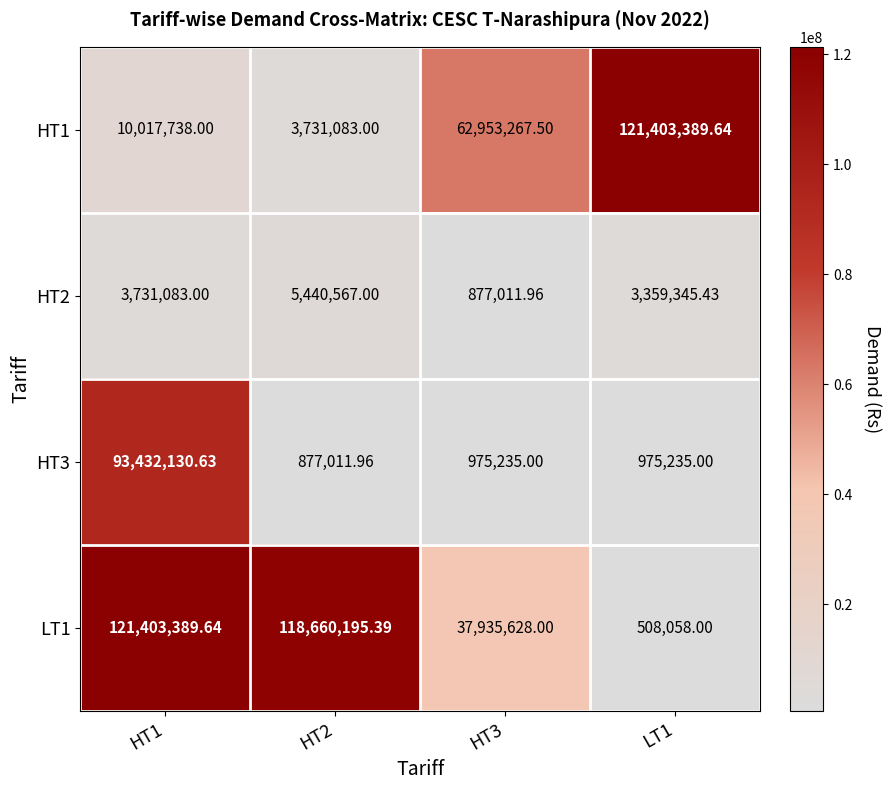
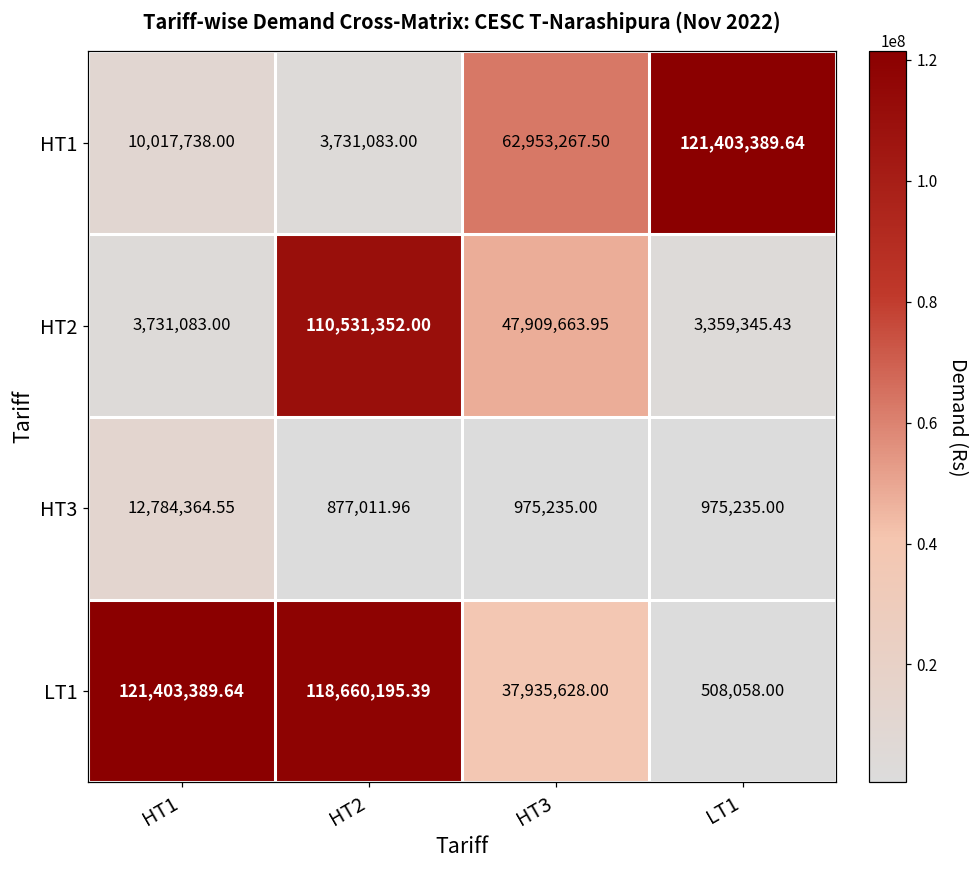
HT2, HT2: 5,440,567.00 -> 110,531,352.00
HT2, HT3: 877,011.96 -> 47,909,663.95
HT3, HT1: 93,432,130.63 -> 12,784,364.55
